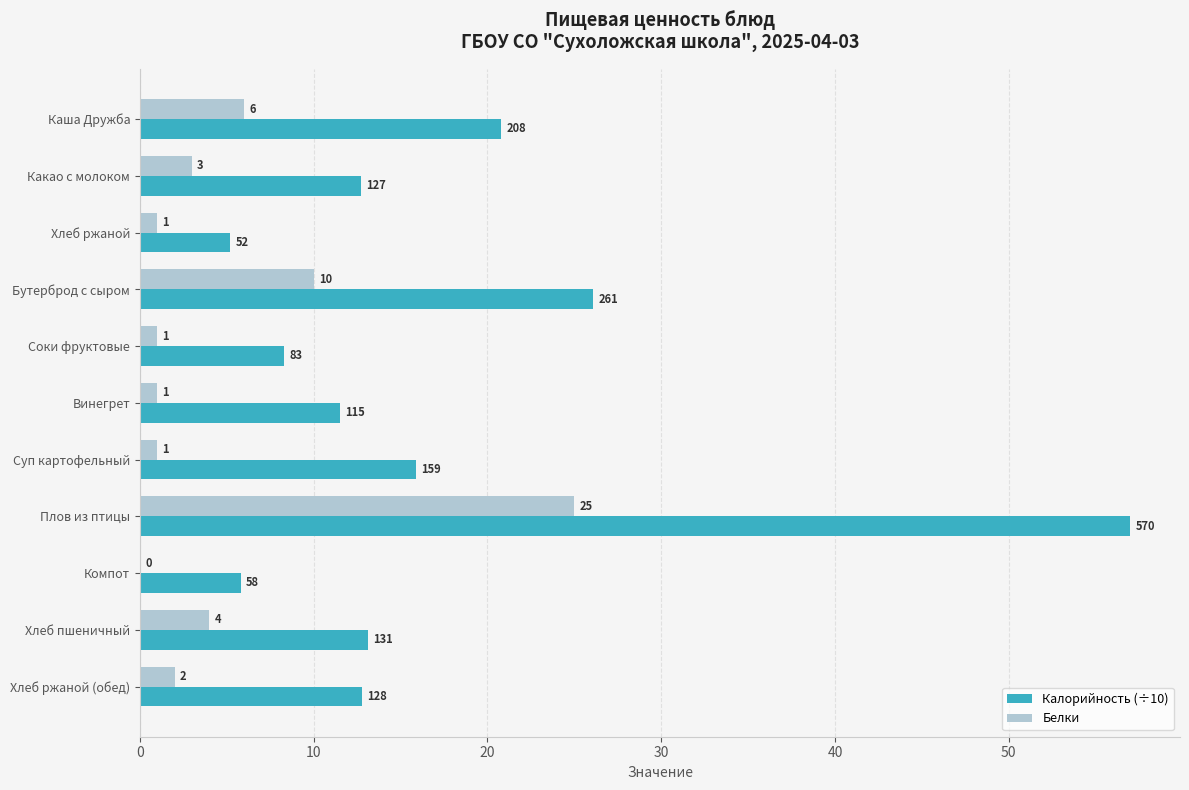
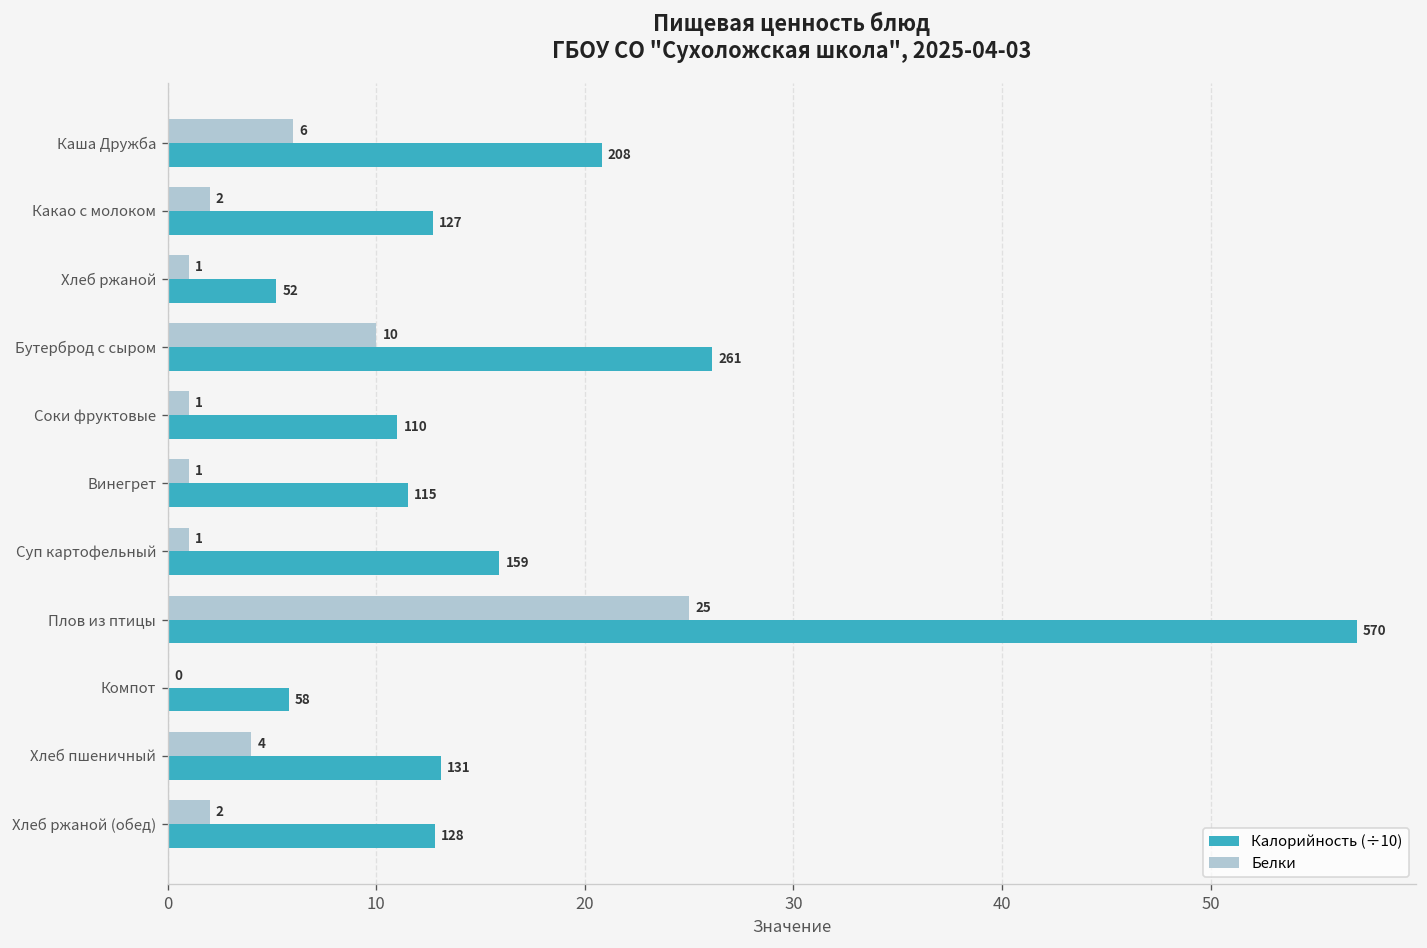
Белки, Какао с молоком: 3 -> 2
Калорийность (÷10), Соки фруктовые: 83 -> 110
